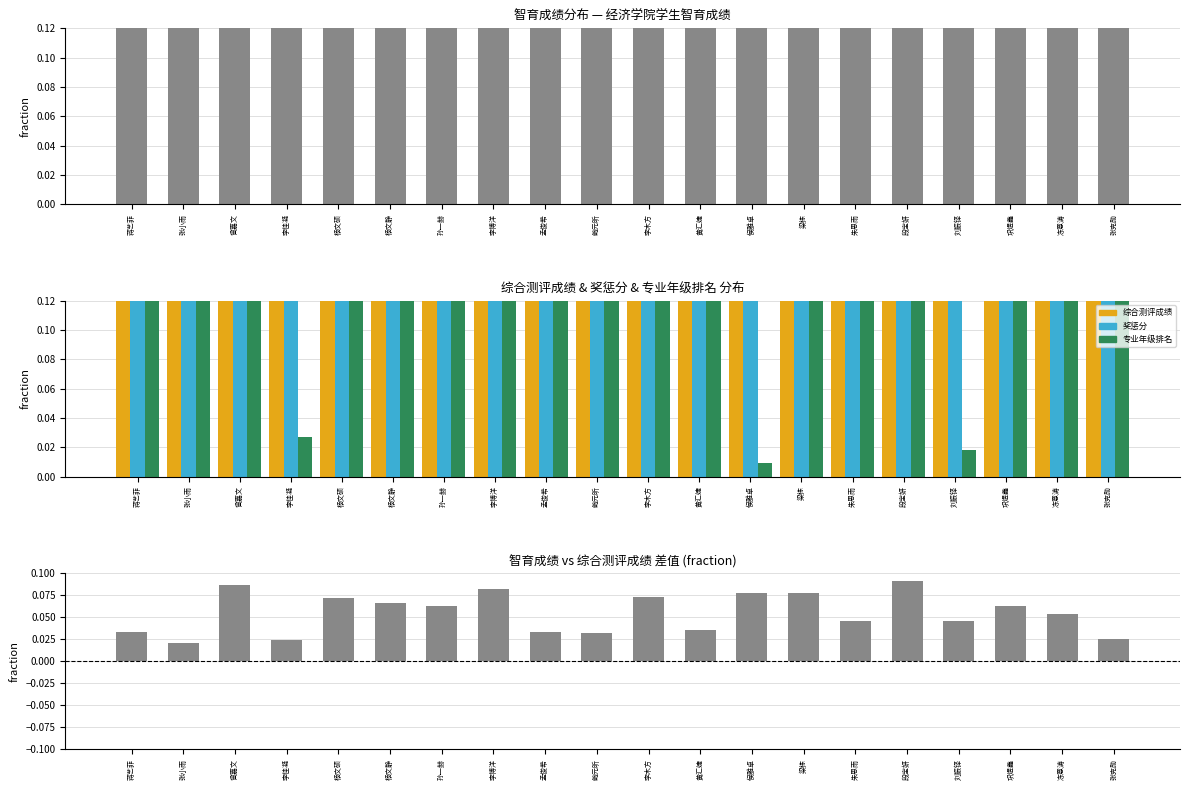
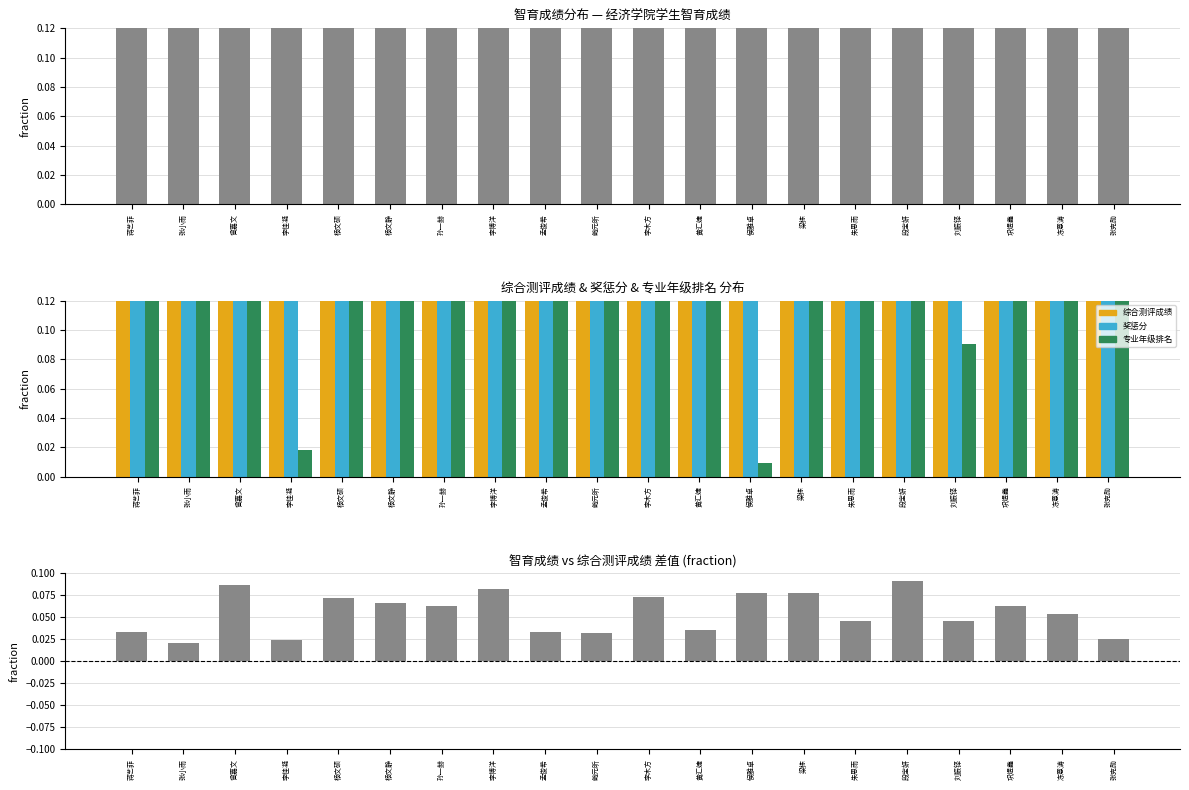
综合测评成绩 & 奖惩分 & 专业年级排名 分布, 专业年级排名, 李佳凝: 0.027 -> 0.018
综合测评成绩 & 奖惩分 & 专业年级排名 分布, 专业年级排名, 刘振铎: 0.018 -> 0.091
